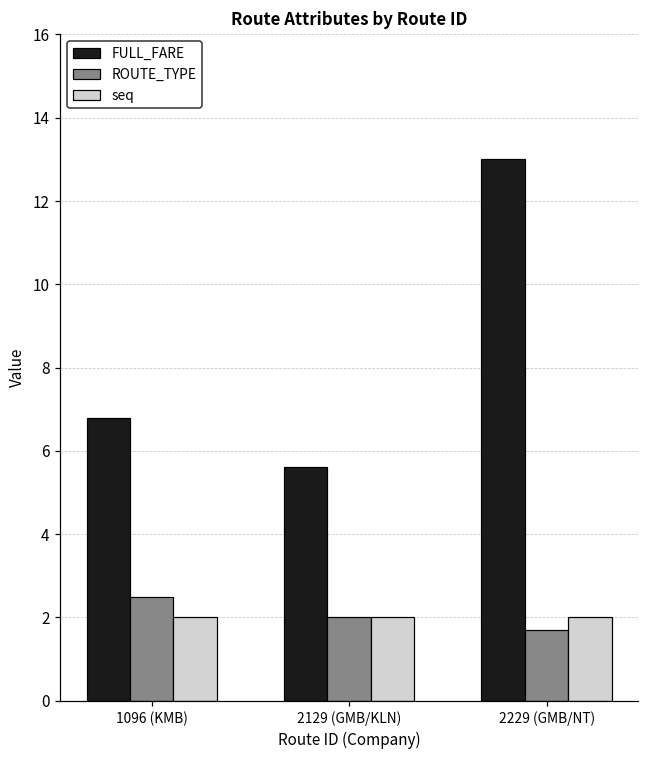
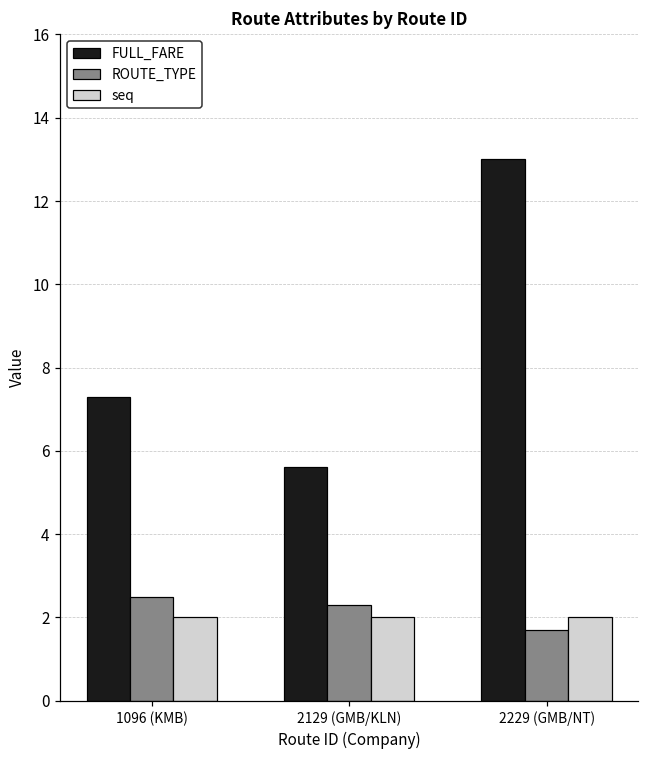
FULL_FARE, 1096 (KMB): 6.8 -> 7.3
ROUTE_TYPE, 2129 (GMB/KLN): 2.0 -> 2.3
